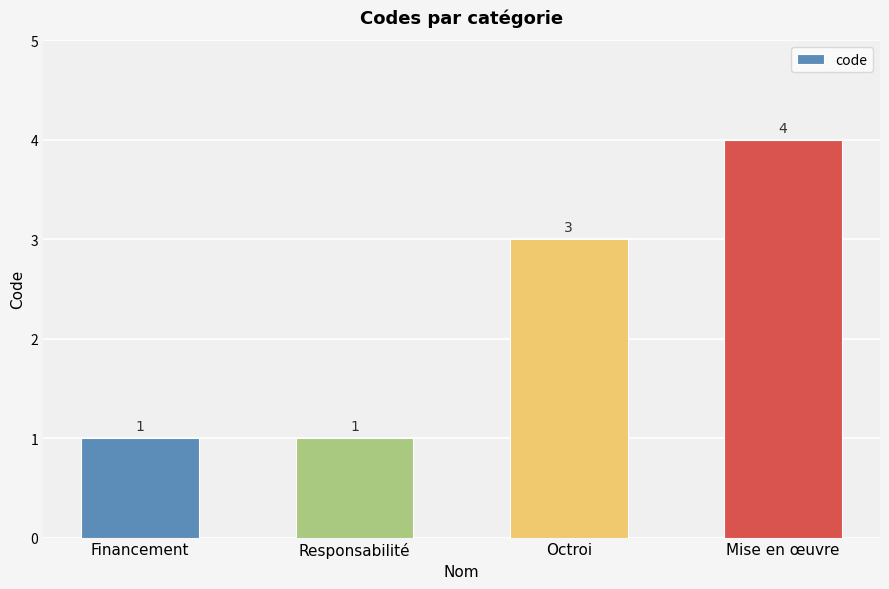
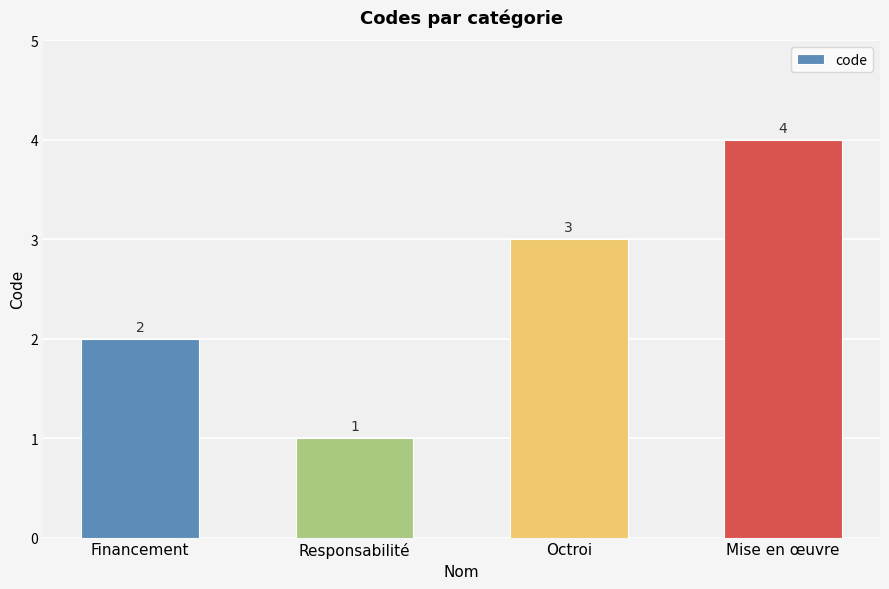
Financement: 1 -> 2
